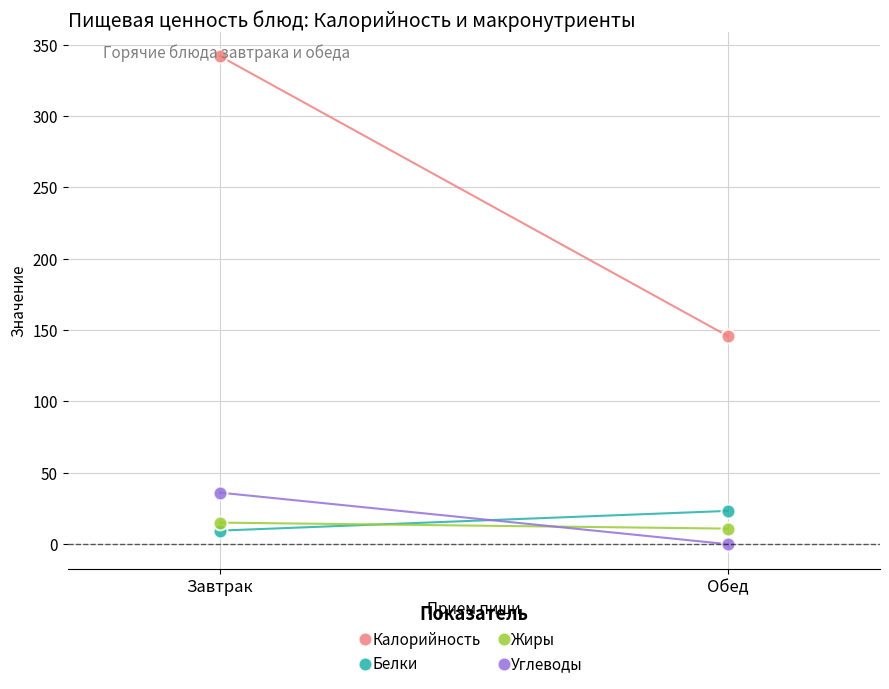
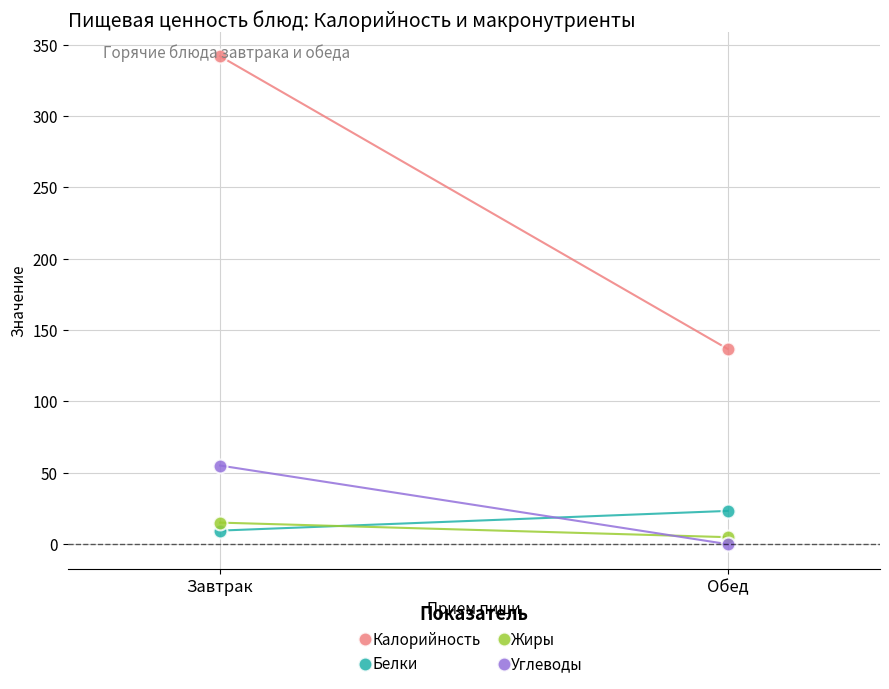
Углеводы, Завтрак: 36 -> 55
Калорийность, Обед: 146 -> 137
Жиры, Обед: 11 -> 5
